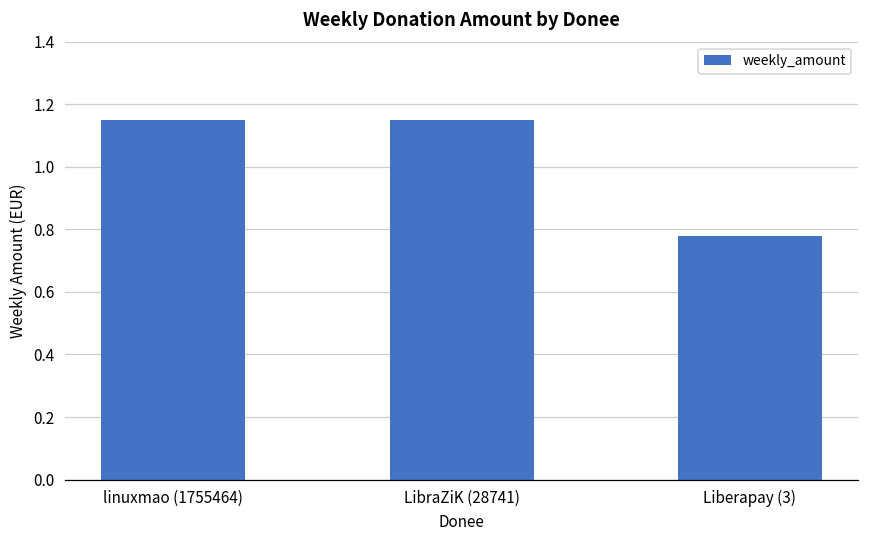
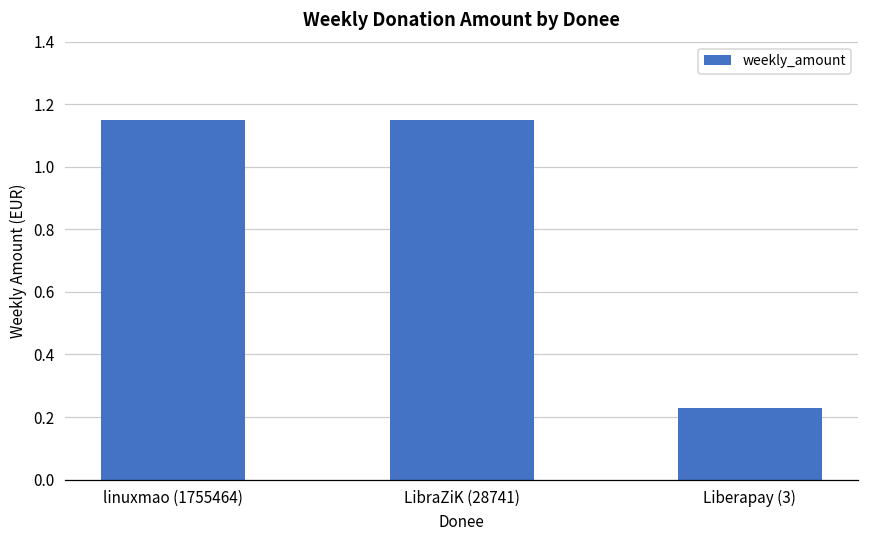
Liberapay (3): 0.78 -> 0.23
